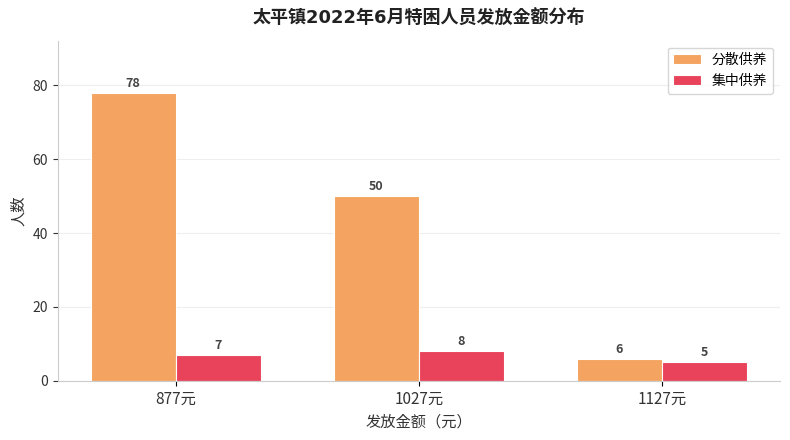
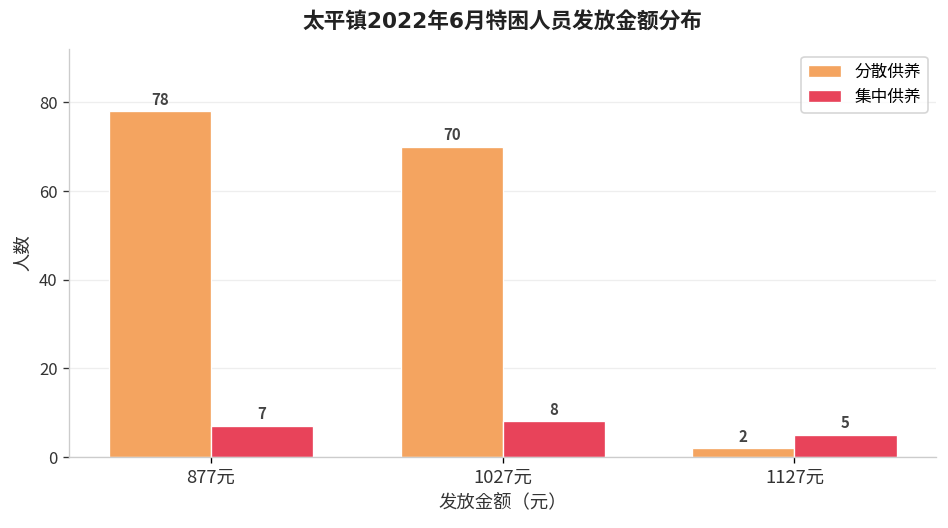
分散供养, 1027元: 50 -> 70
分散供养, 1127元: 6 -> 2
